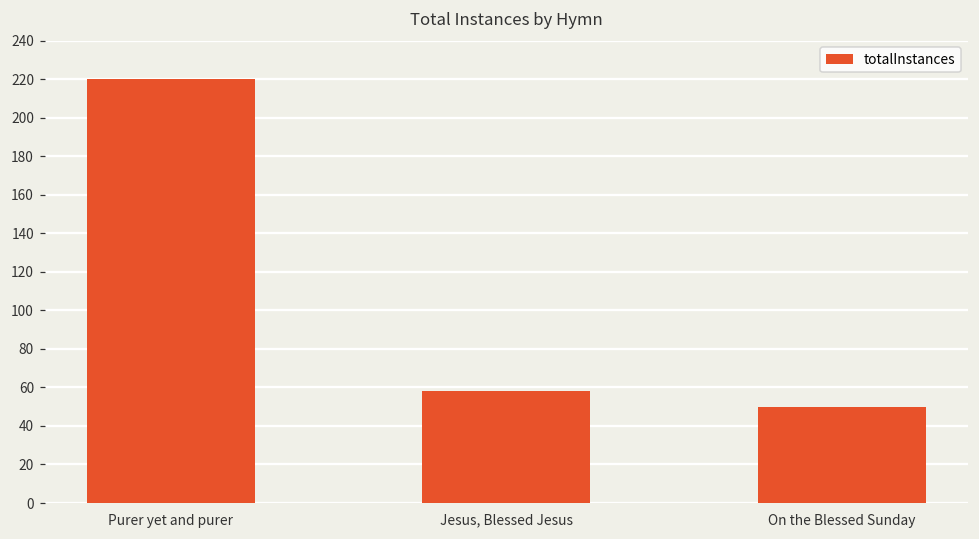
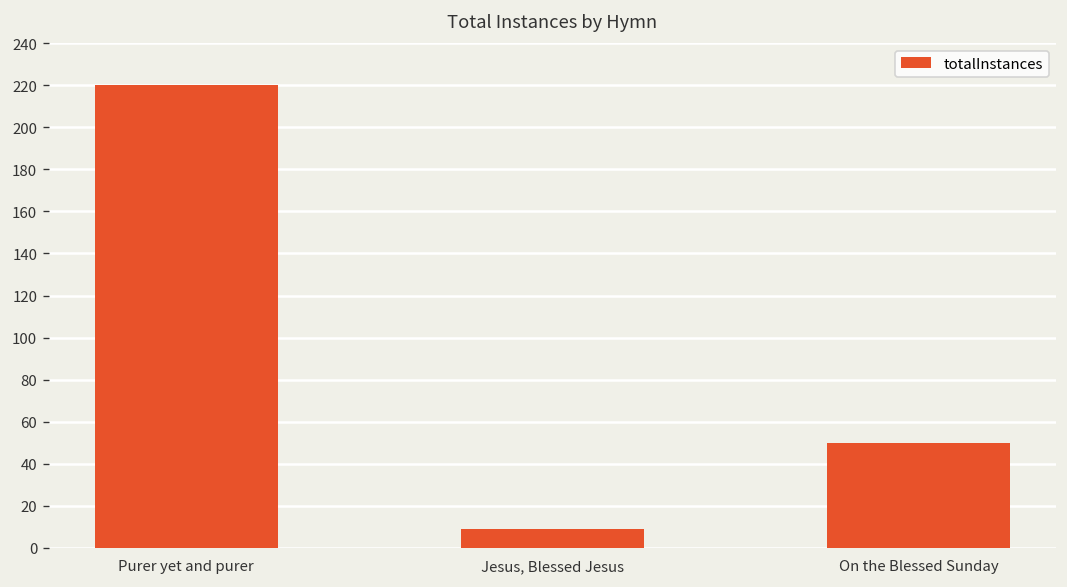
Jesus, Blessed Jesus: 58 -> 9
